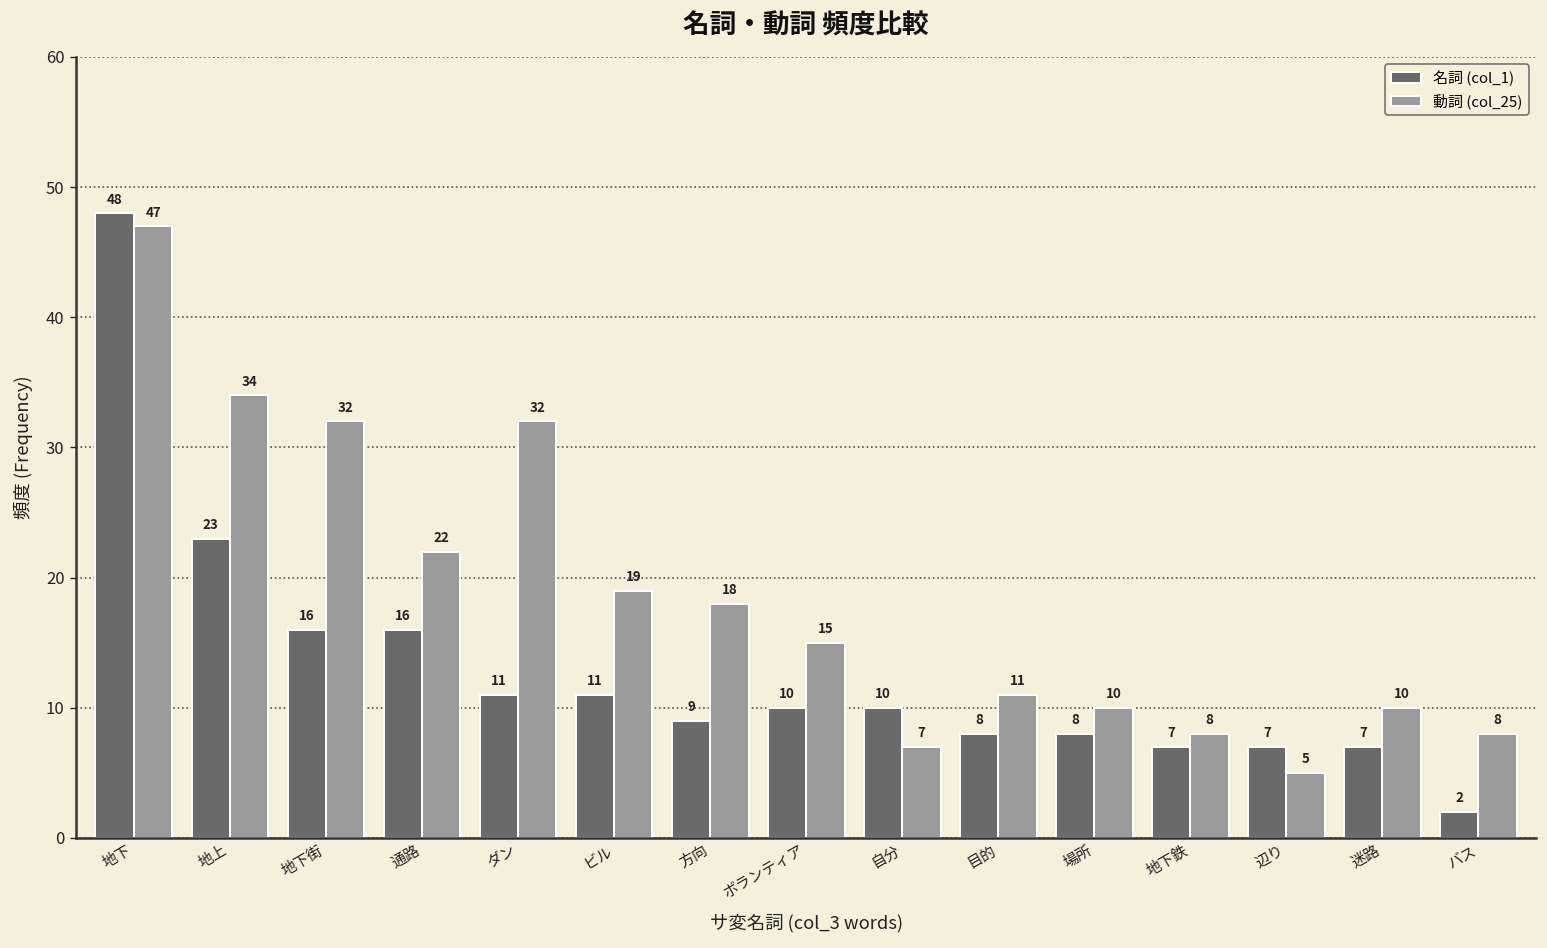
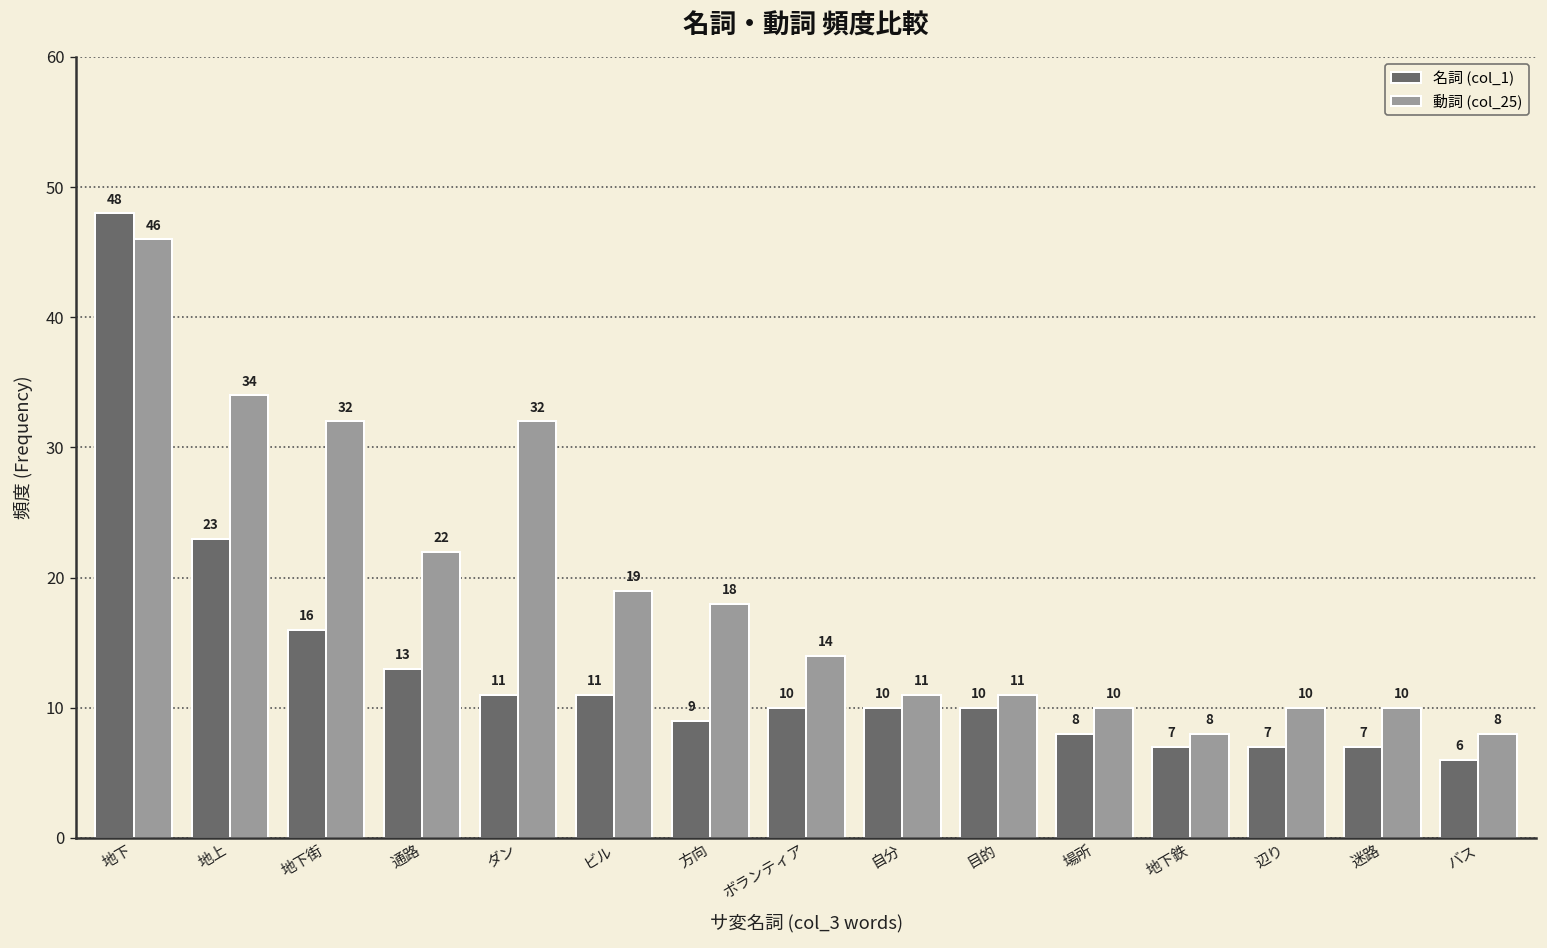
動詞 (col_25), 地下: 47 -> 46
名詞 (col_1), 通路: 16 -> 13
動詞 (col_25), ボランティア: 15 -> 14
動詞 (col_25), 自分: 7 -> 11
名詞 (col_1), 目的: 8 -> 10
動詞 (col_25), 辺り: 5 -> 10
名詞 (col_1), バス: 2 -> 6
